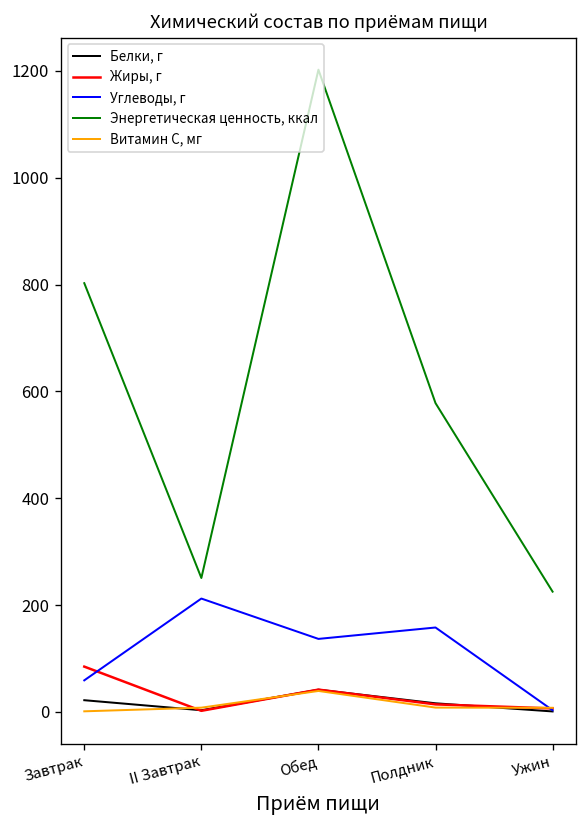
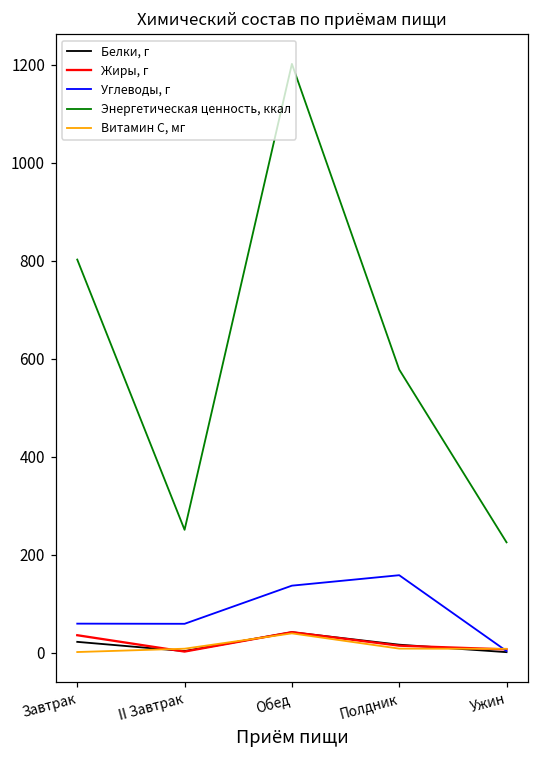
Жиры, г, Завтрак: 80 -> 40
Углеводы, г, II Завтрак: 210 -> 60
